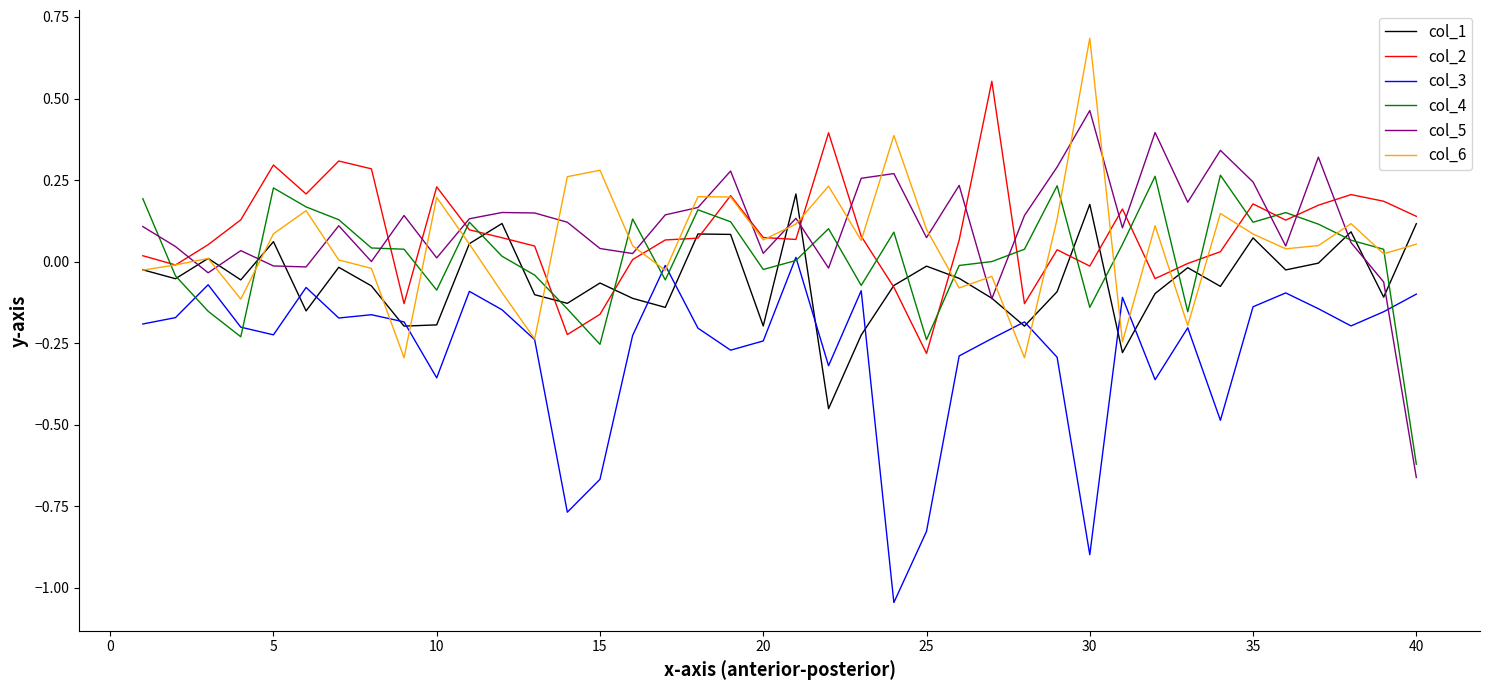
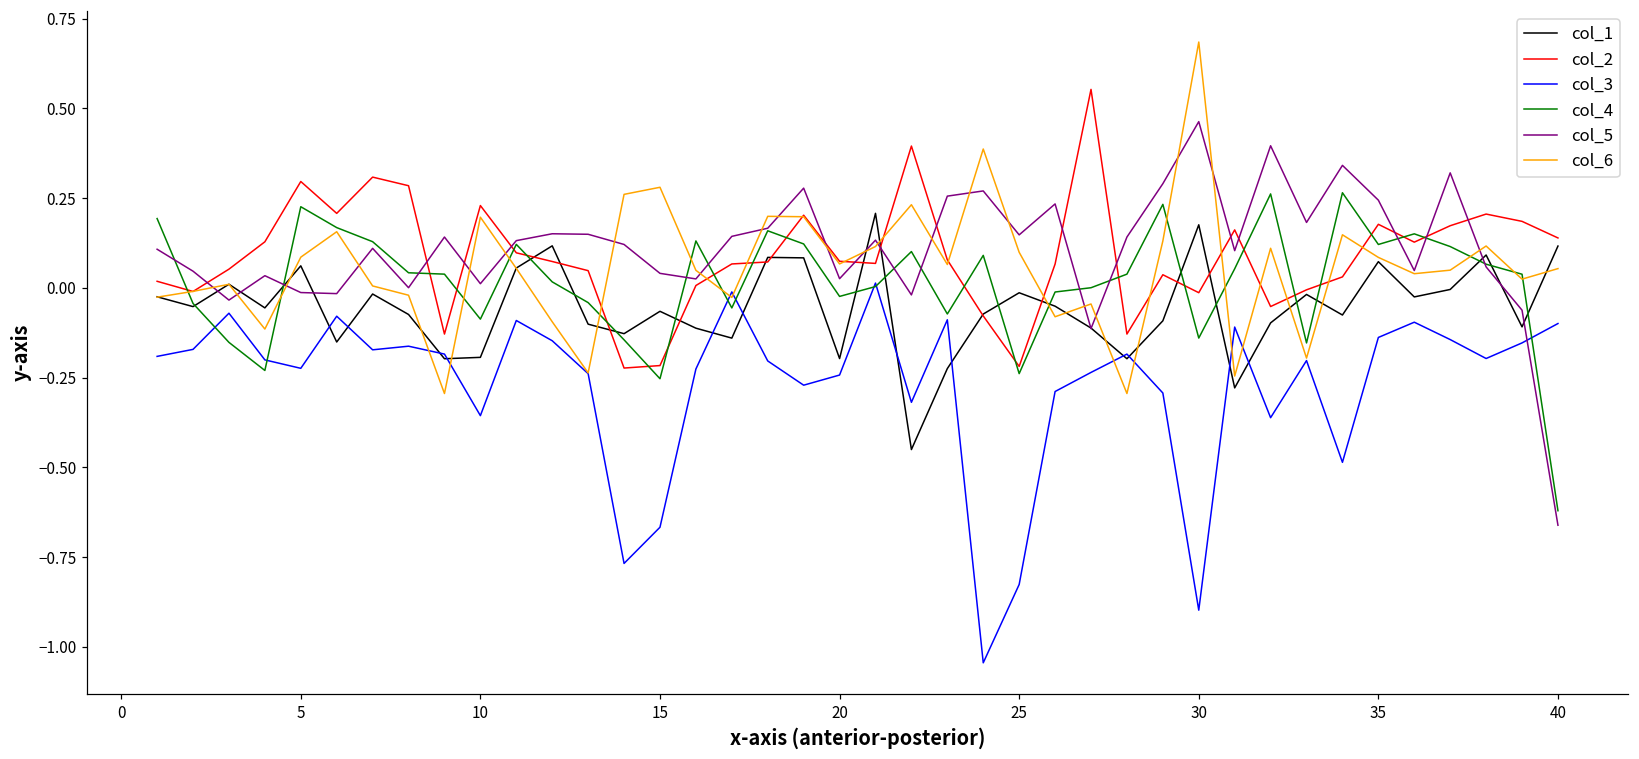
col_2, 15: -0.16 -> -0.22
col_2, 25: -0.28 -> -0.22
col_5, 25: 0.07 -> 0.15
